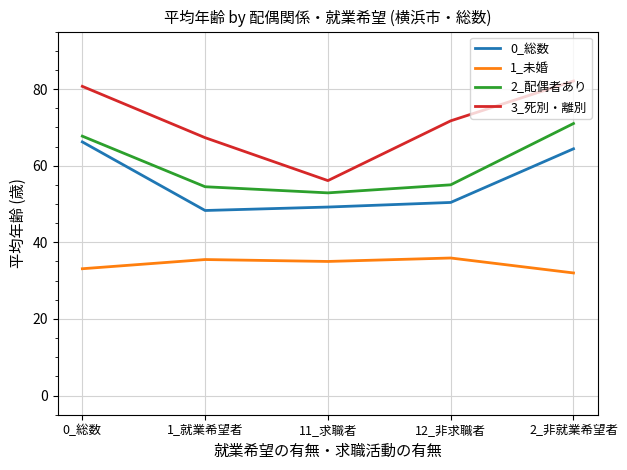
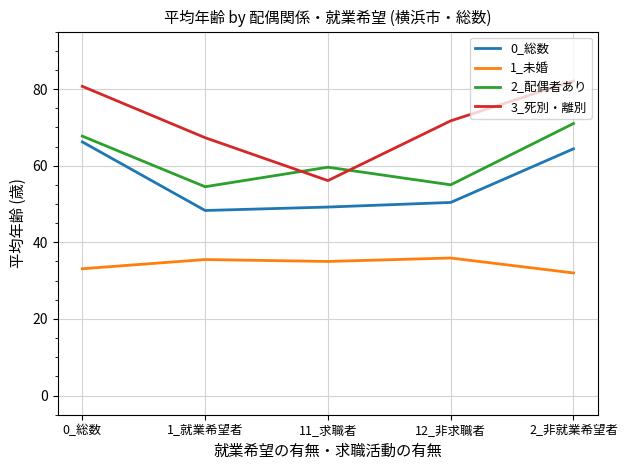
2_配偶者あり, 11_求職者: 53 -> 60
